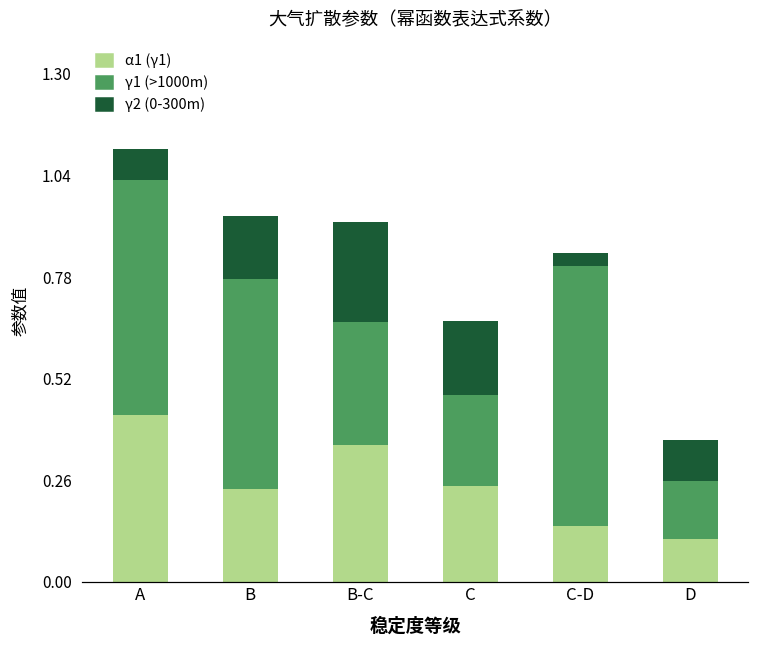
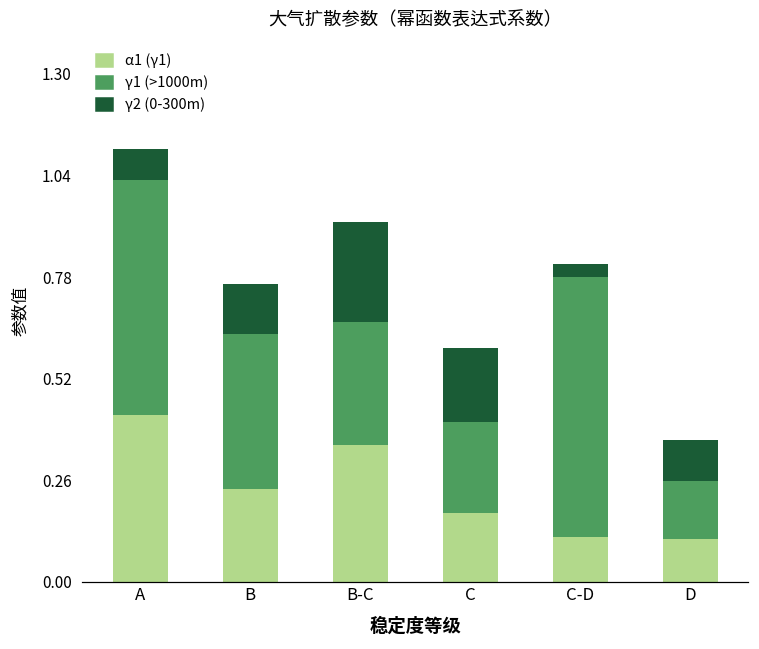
γ1 (>1000m), B: 0.54 -> 0.40
γ2 (0-300m), B: 0.16 -> 0.13
α1 (γ1), C: 0.25 -> 0.18
α1 (γ1), C-D: 0.14 -> 0.12
